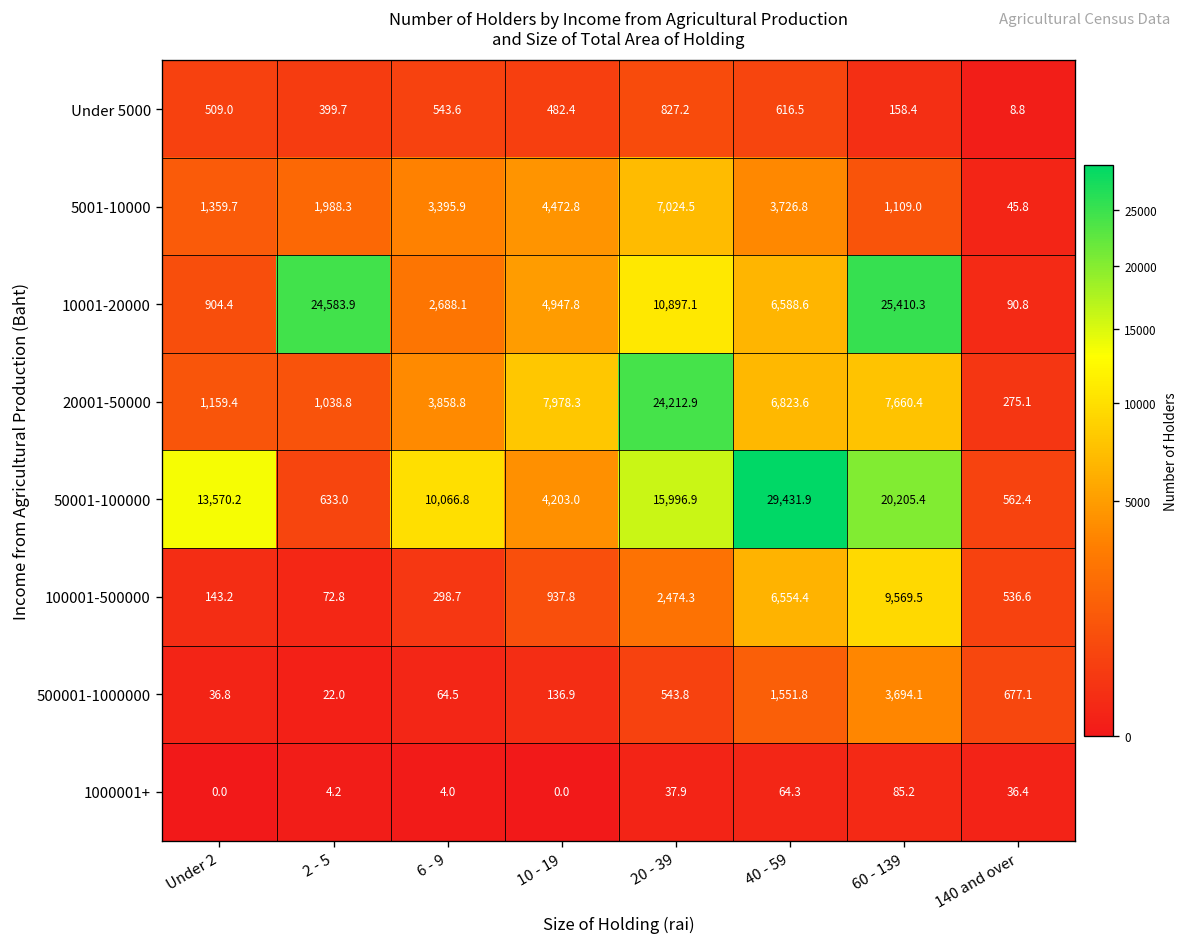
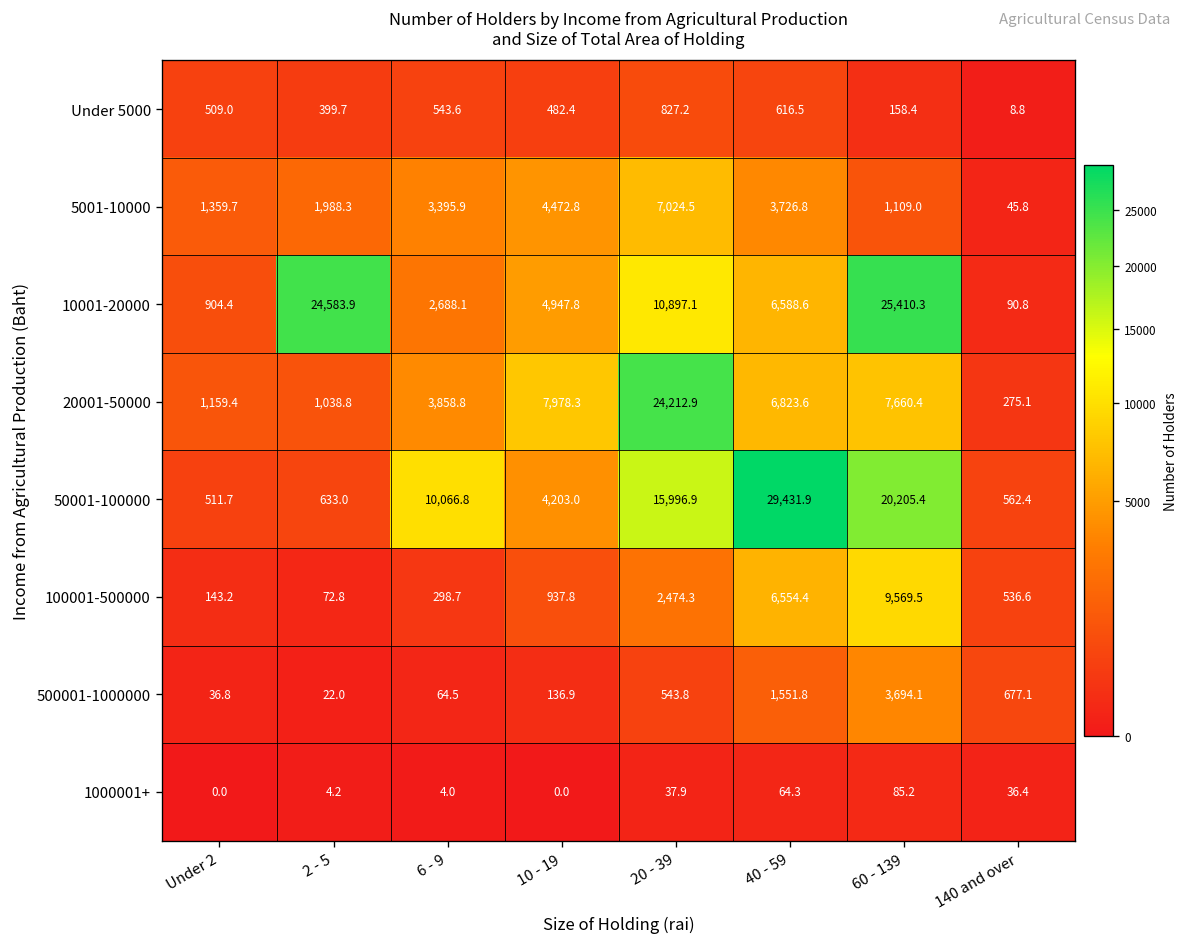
50001-100000, Under 2: 13,570.2 -> 511.7
